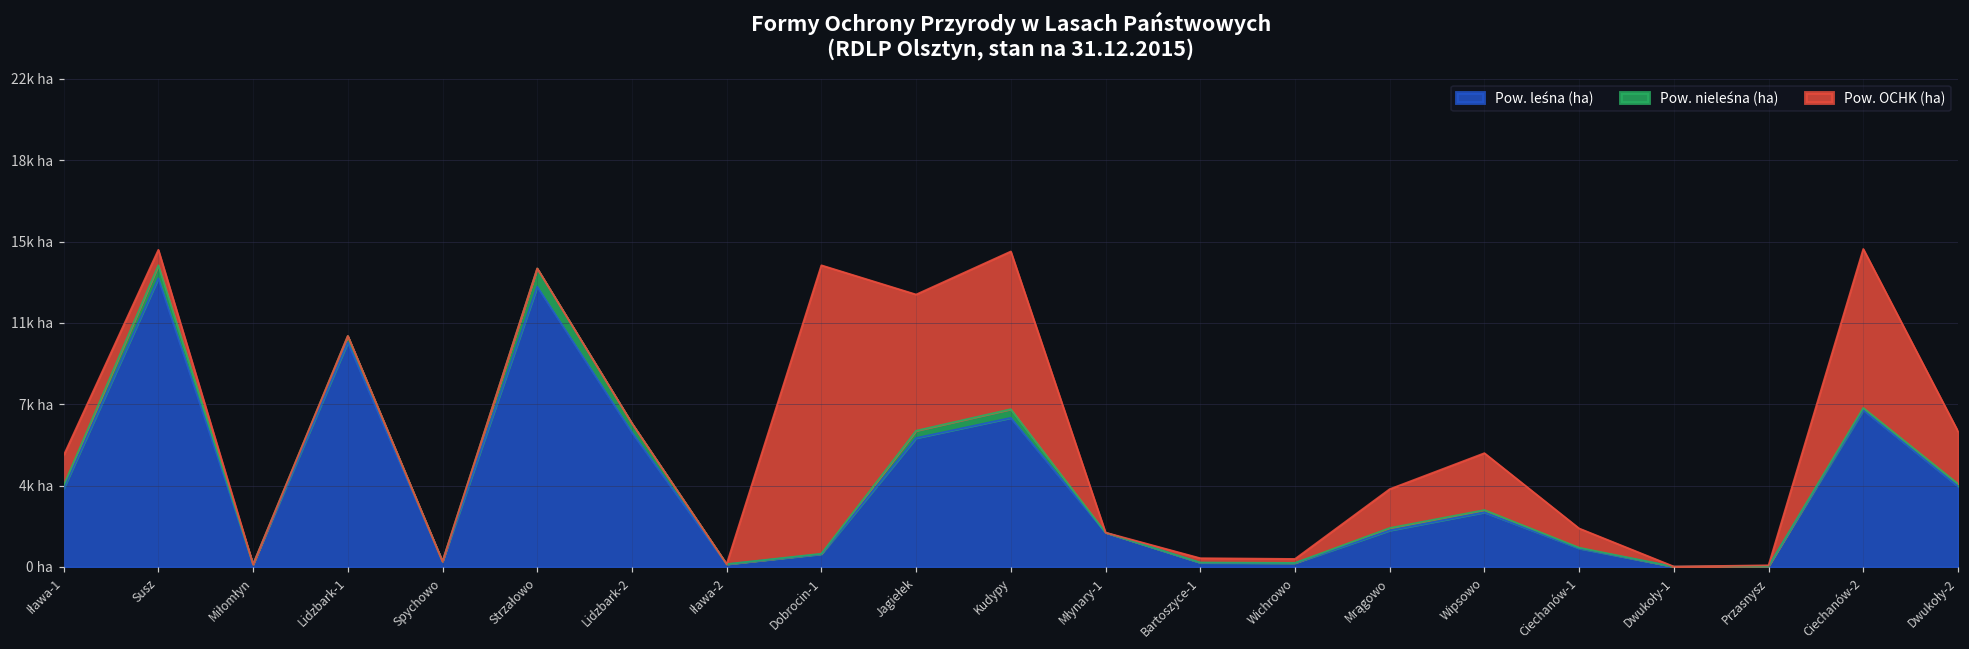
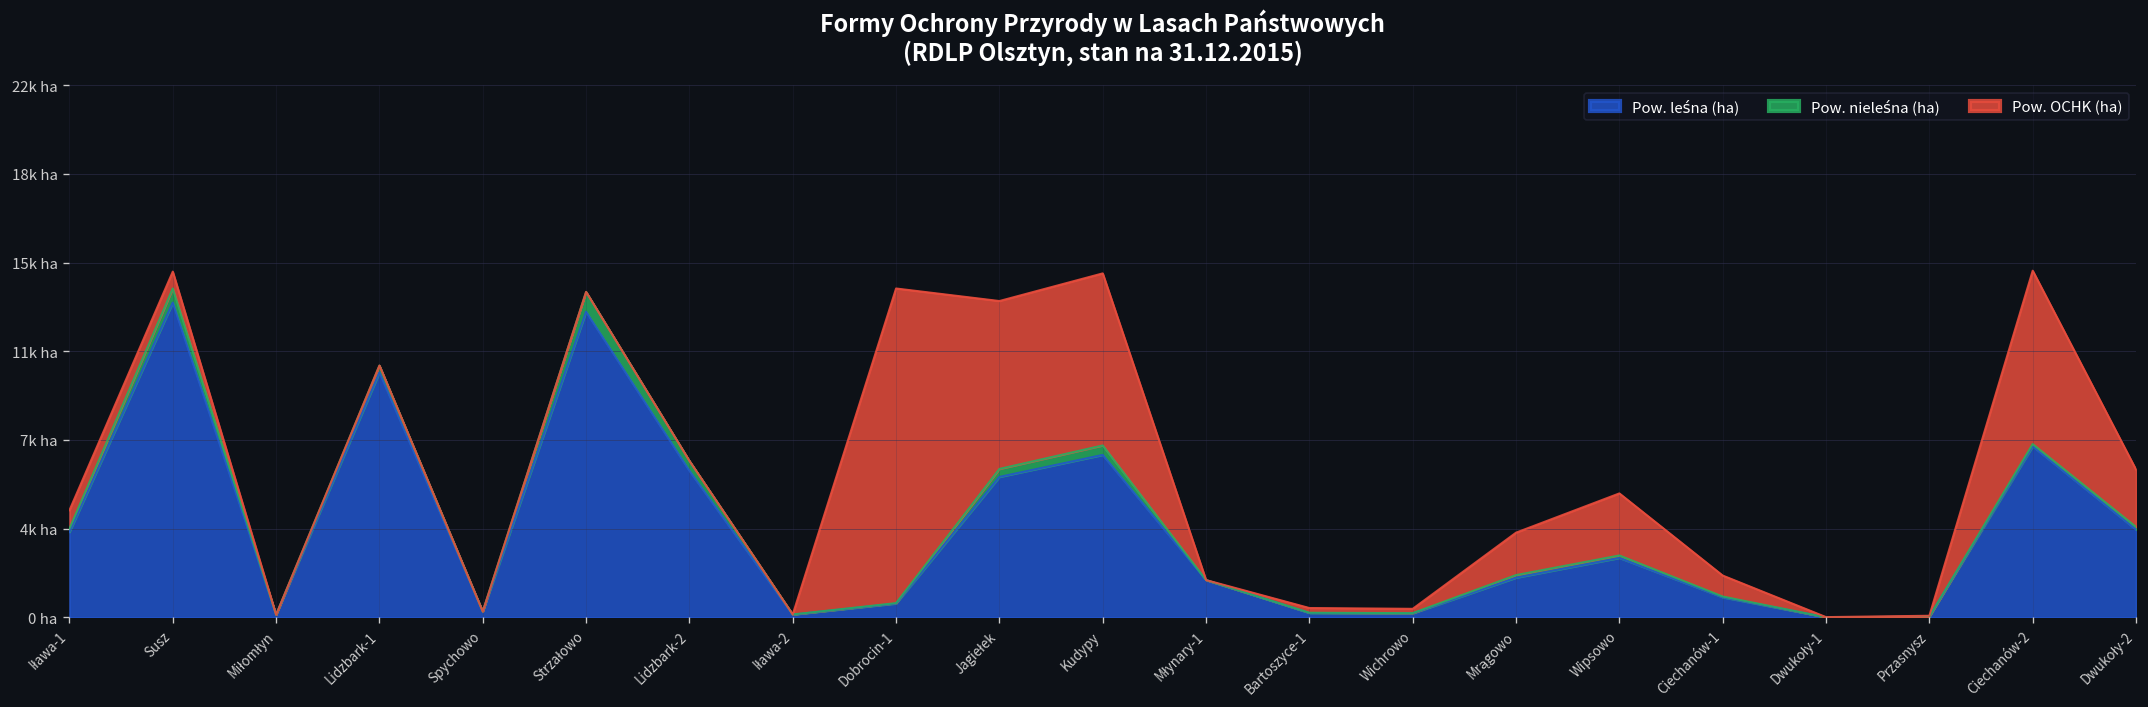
Pow. OCHK (ha), Iława-1: 1.4k ha -> 0.8k ha
Pow. OCHK (ha), Jagiełek: 6.1k ha -> 6.9k ha
